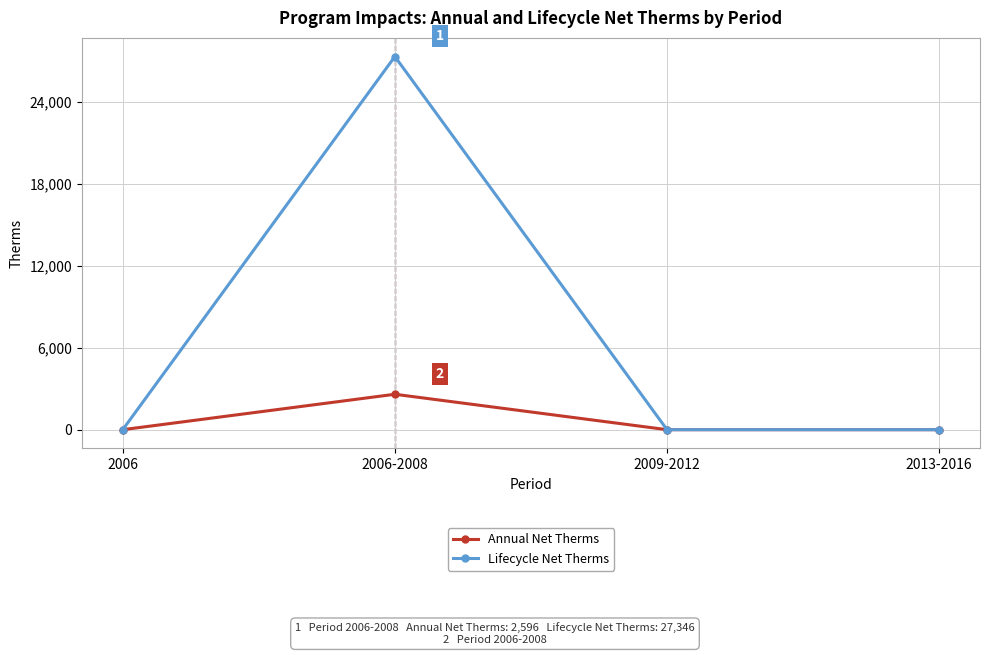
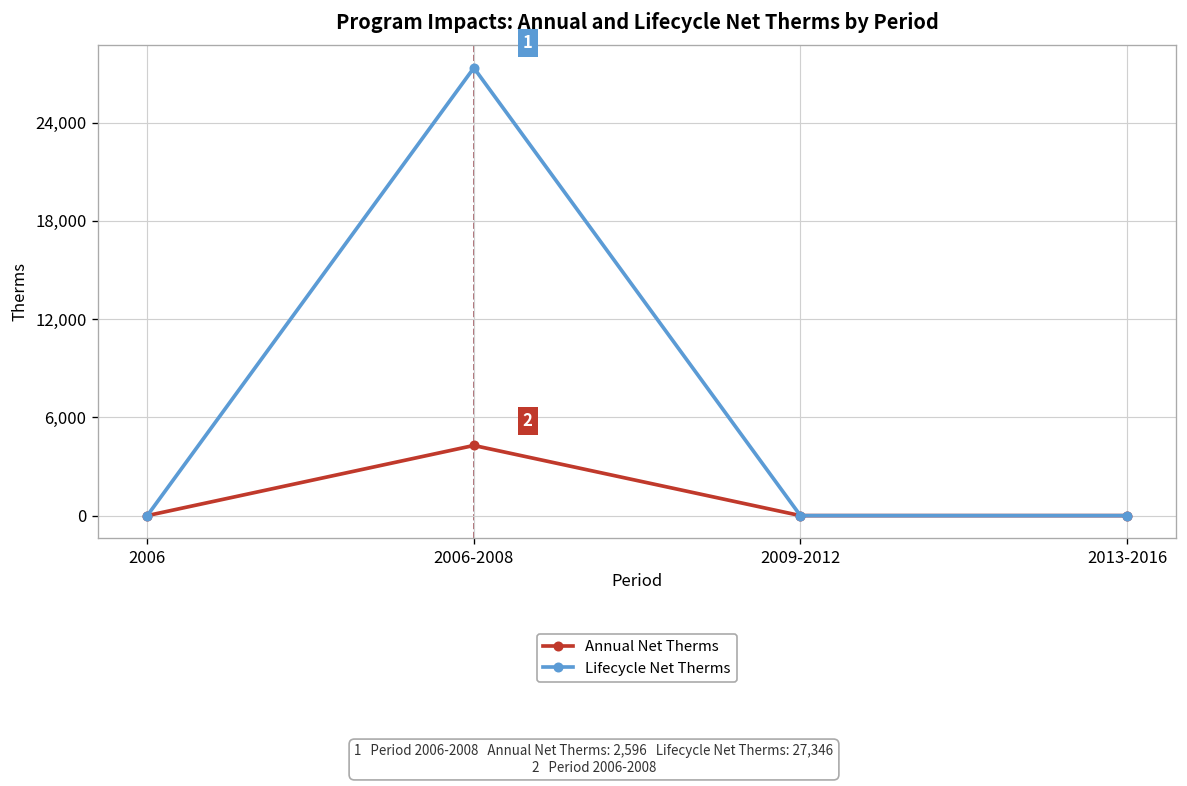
Annual Net Therms, 2006-2008: 2,600 -> 4,300
